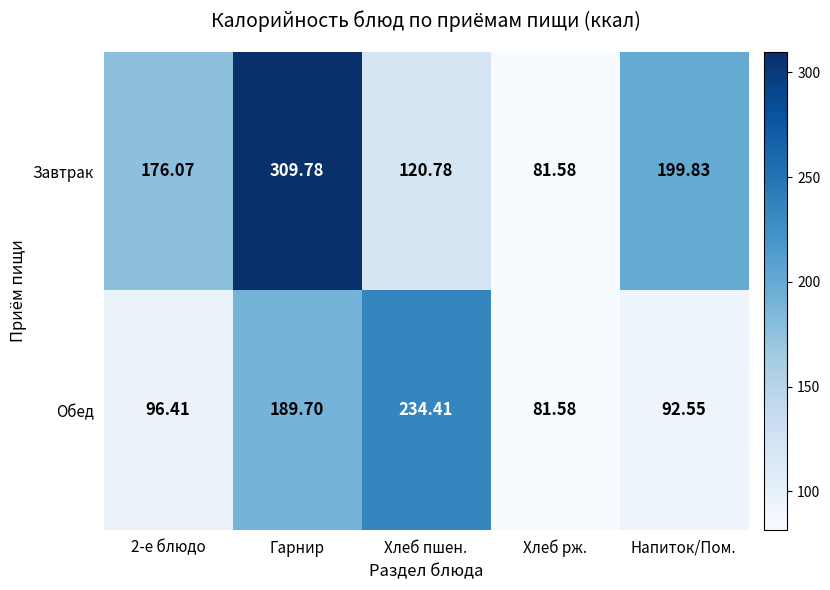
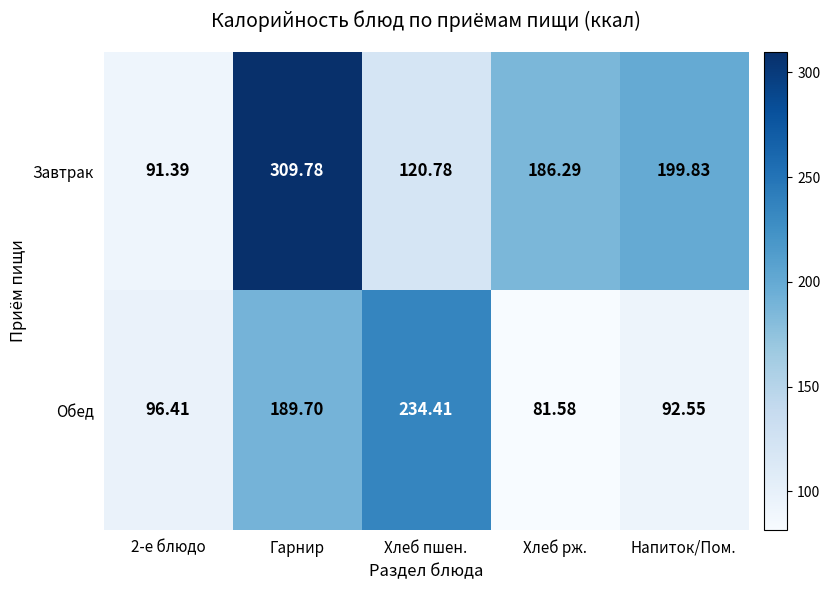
Завтрак, 2-е блюдо: 176.07 -> 91.39
Завтрак, Хлеб рж.: 81.58 -> 186.29
